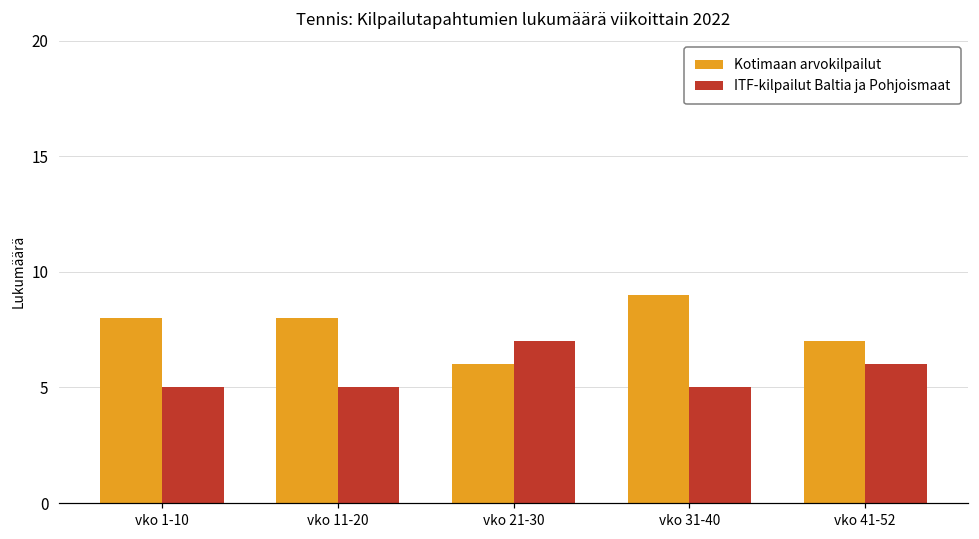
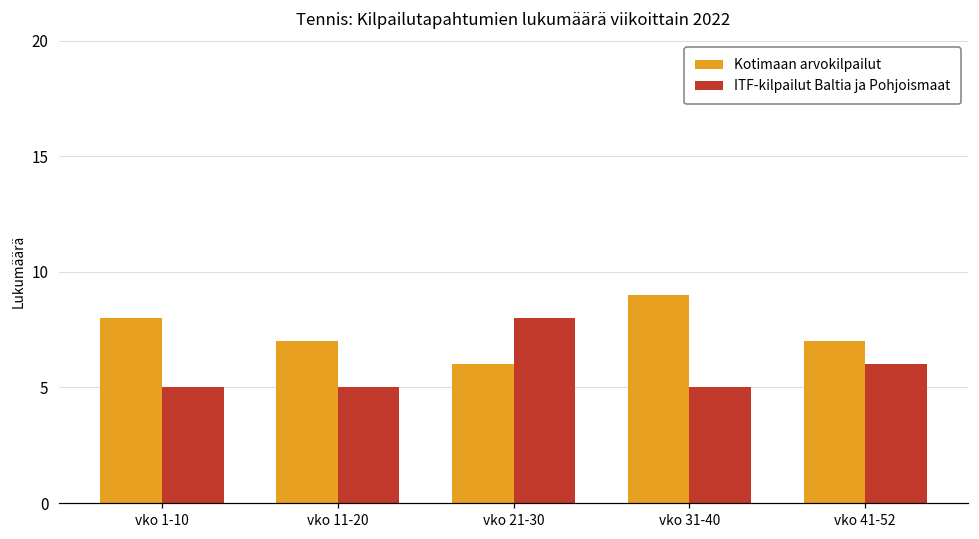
Kotimaan arvokilpailut, vko 11-20: 8 -> 7
ITF-kilpailut Baltia ja Pohjoismaat, vko 21-30: 7 -> 8
